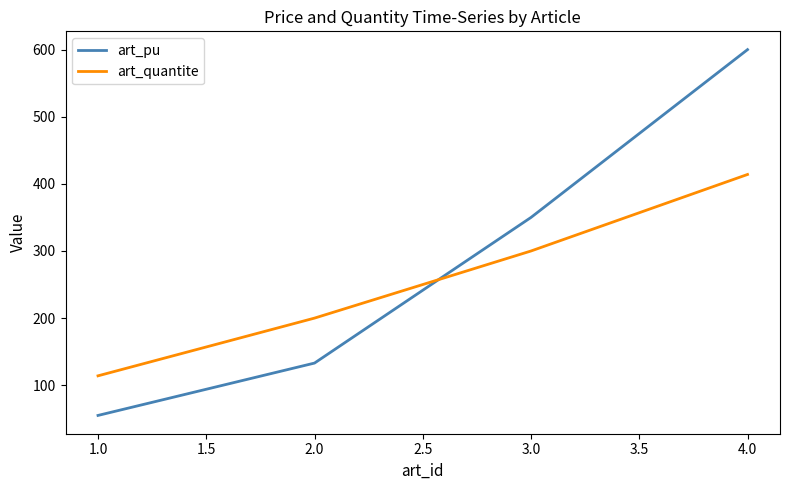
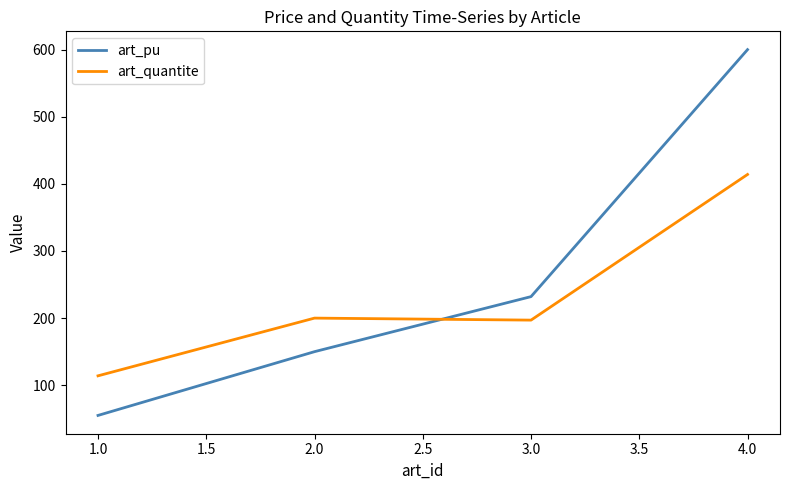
art_pu, 2.0: 130 -> 150
art_pu, 3.0: 350 -> 230
art_quantite, 3.0: 300 -> 200
